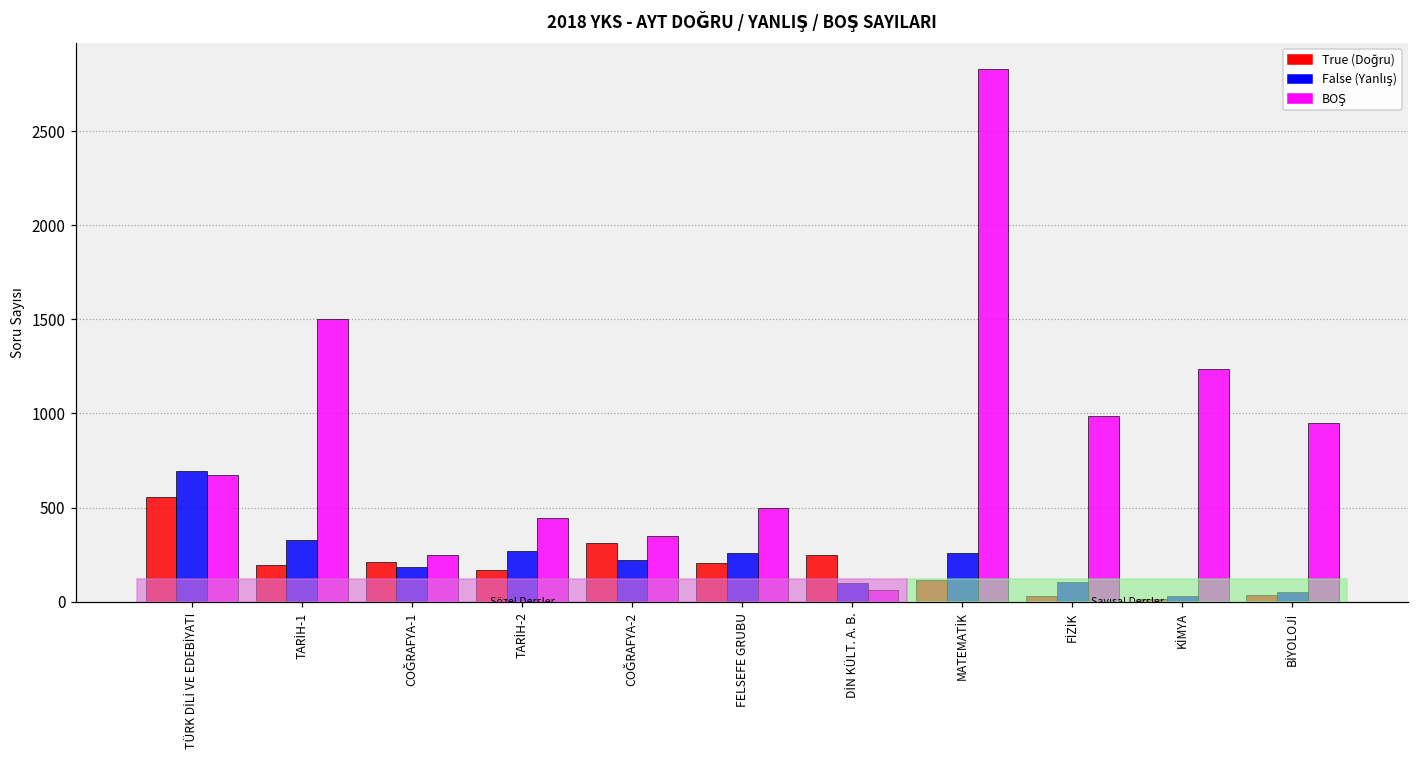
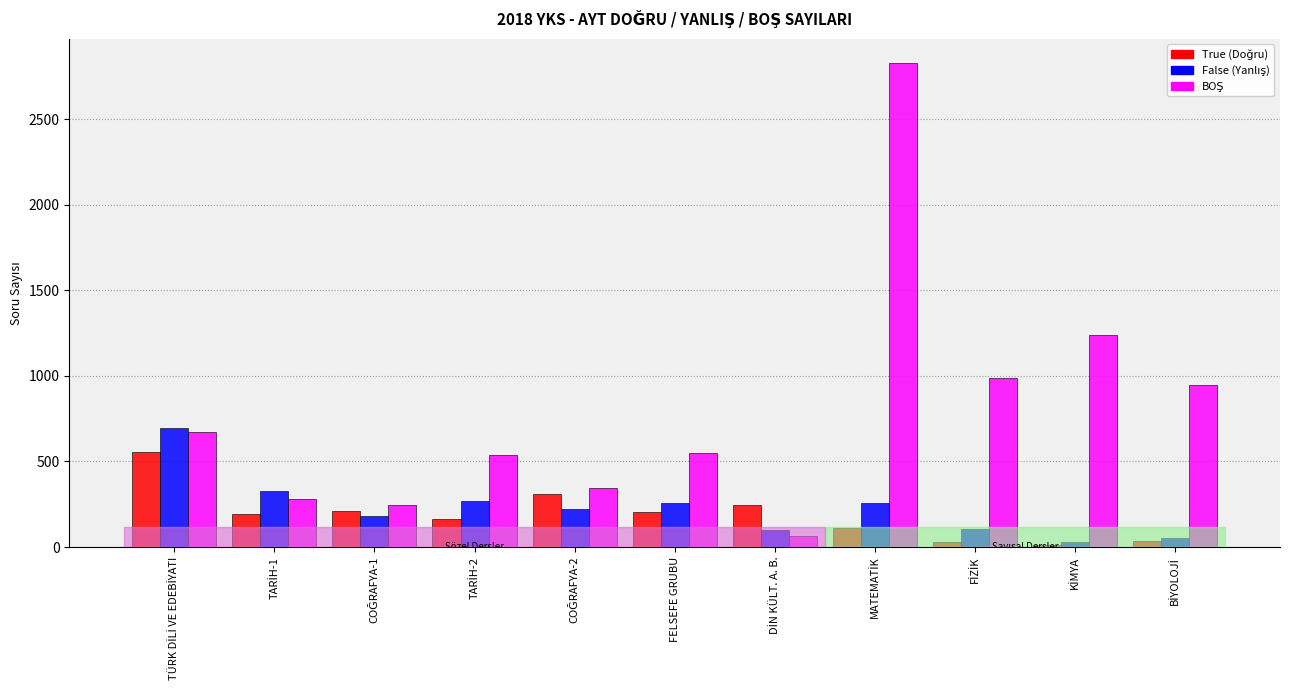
BOŞ, TARİH-1: 1500 -> 280
BOŞ, TARİH-2: 450 -> 540
BOŞ, FELSEFE GRUBU: 500 -> 550
